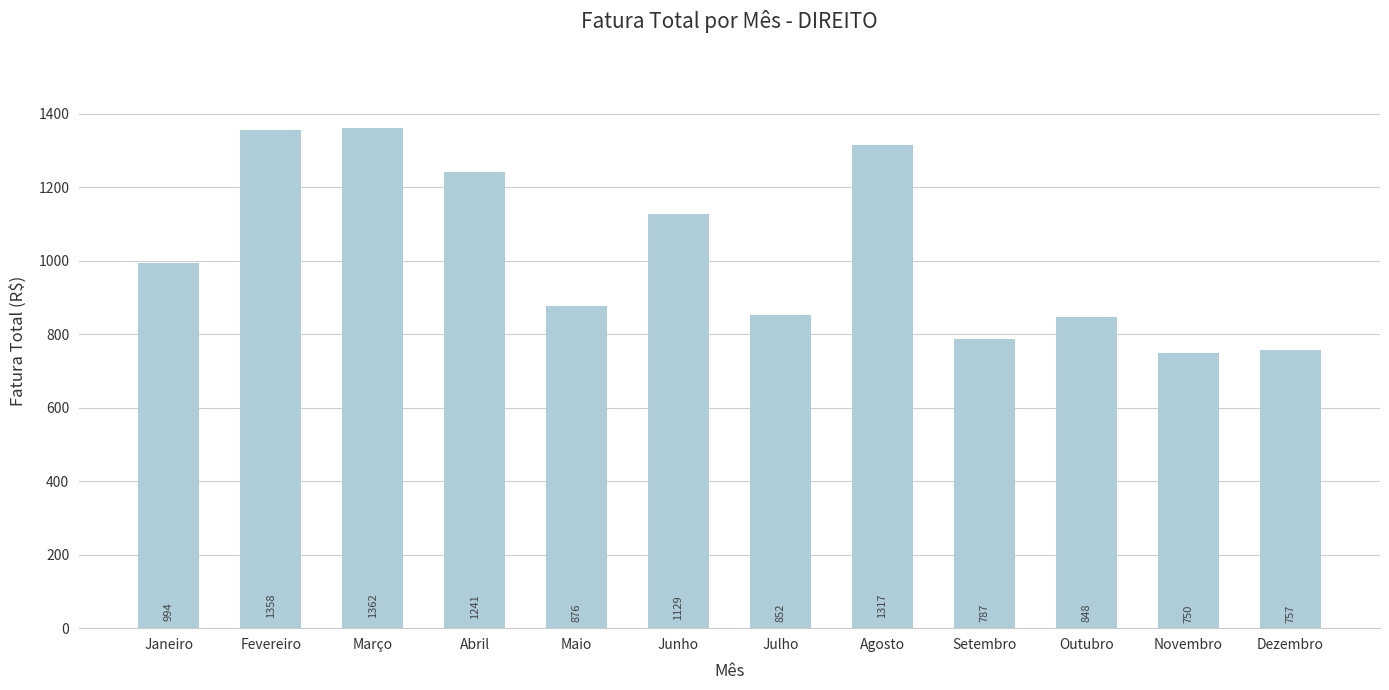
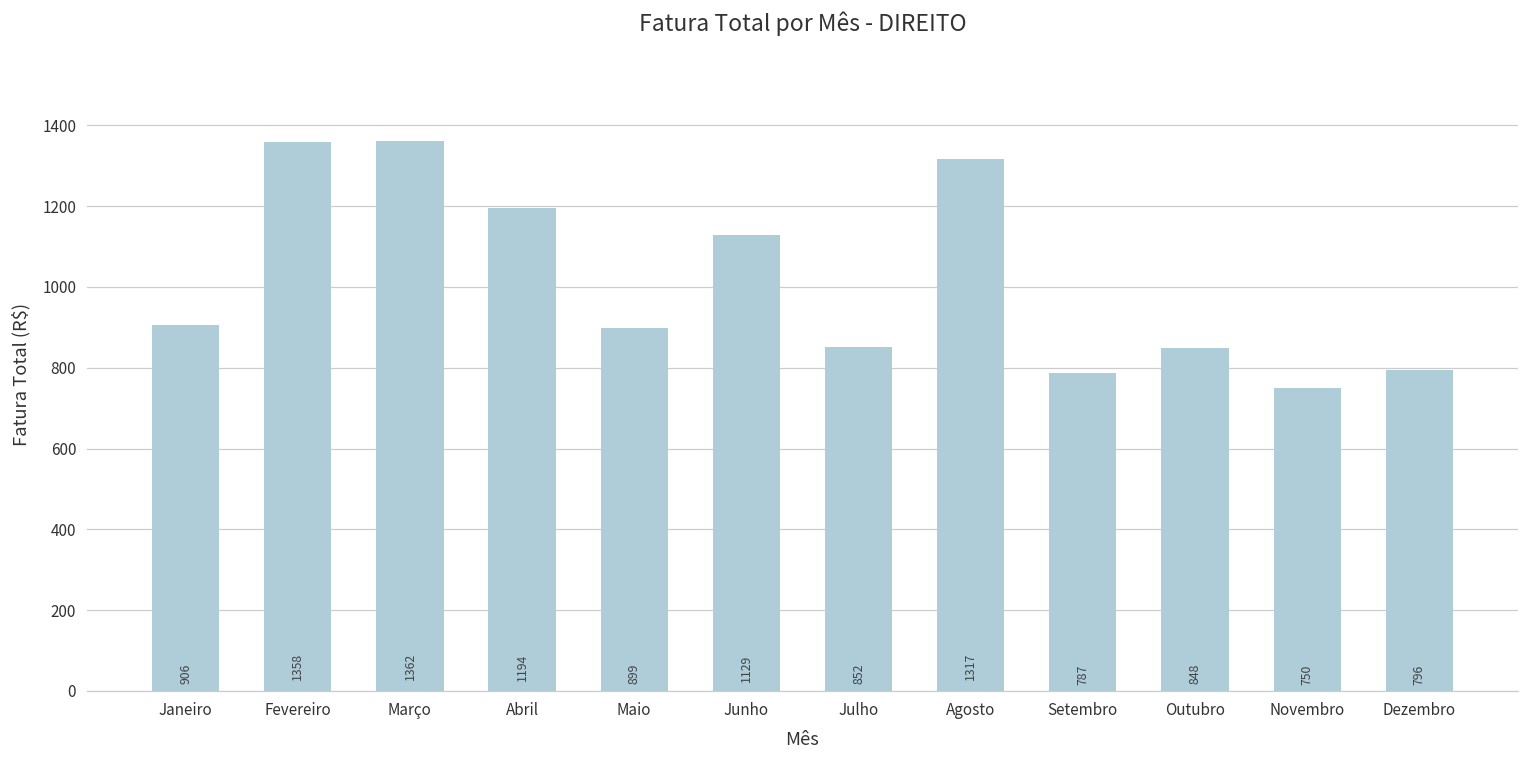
Janeiro: 994 -> 906
Abril: 1241 -> 1194
Maio: 876 -> 899
Dezembro: 757 -> 796
